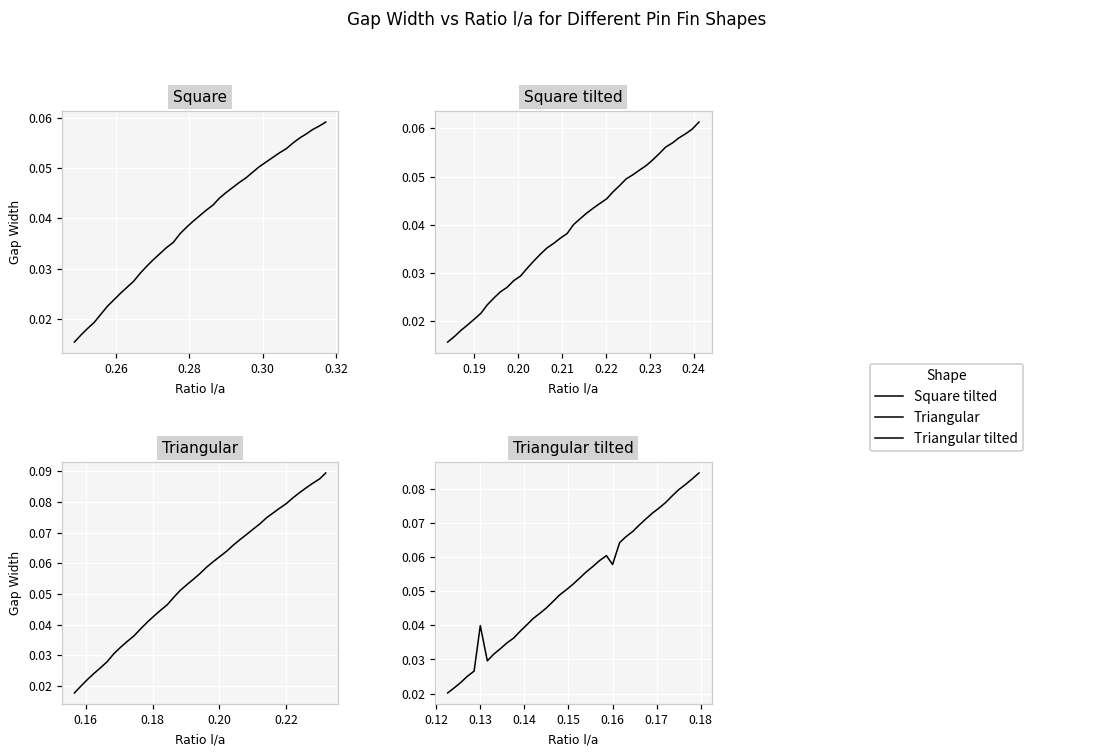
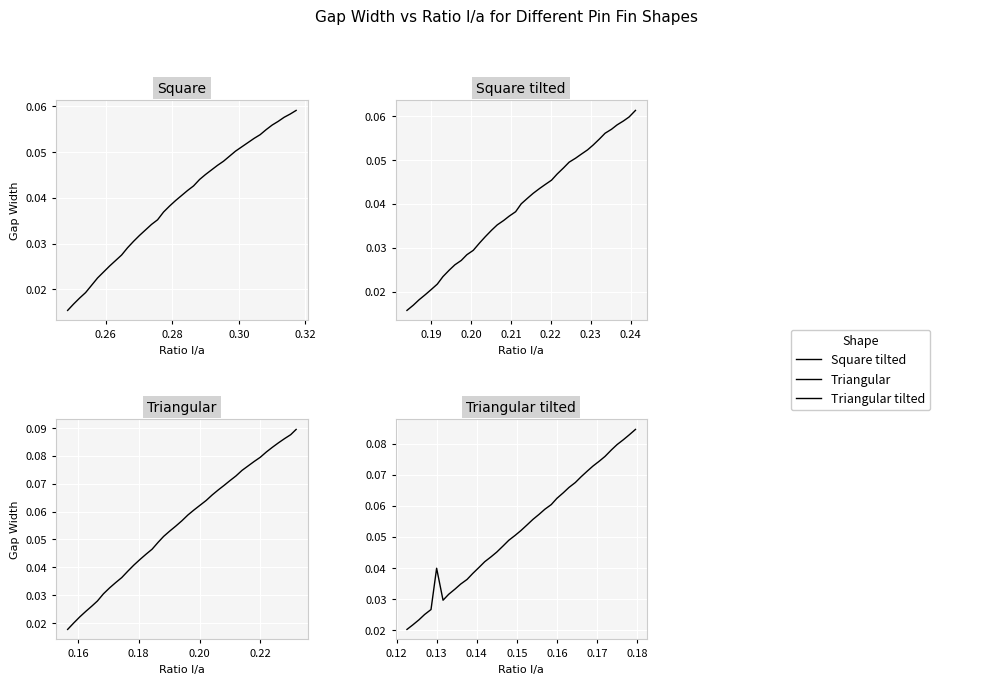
Triangular tilted, 0.16: 0.058 -> 0.062
